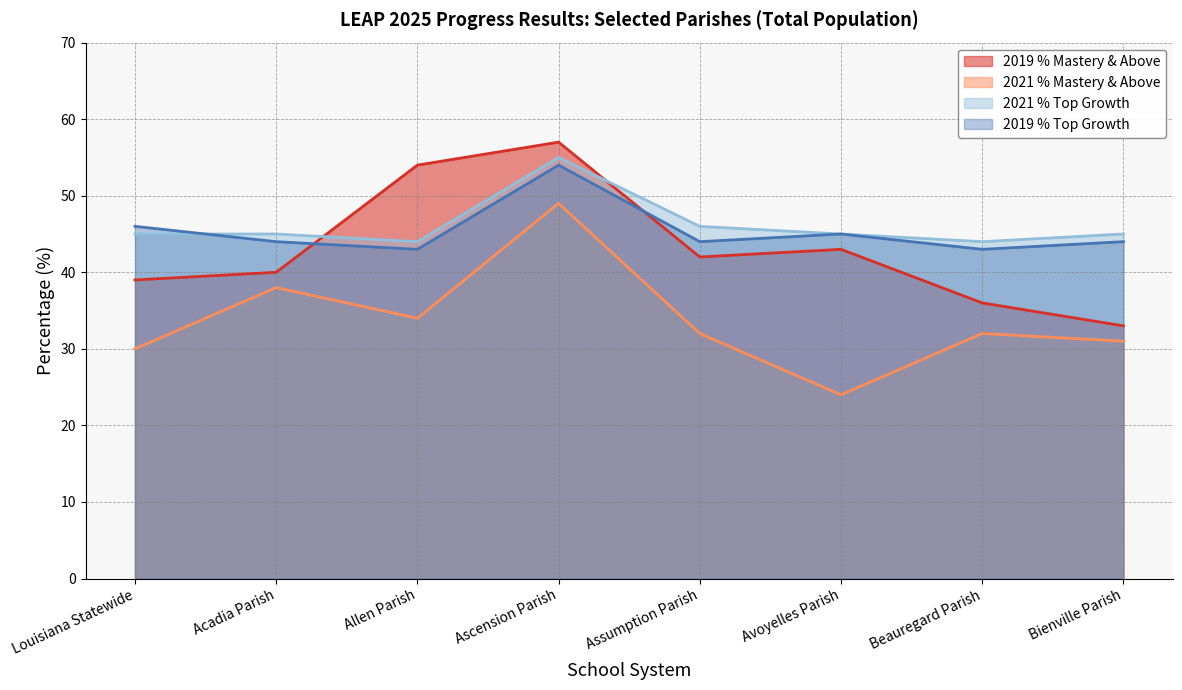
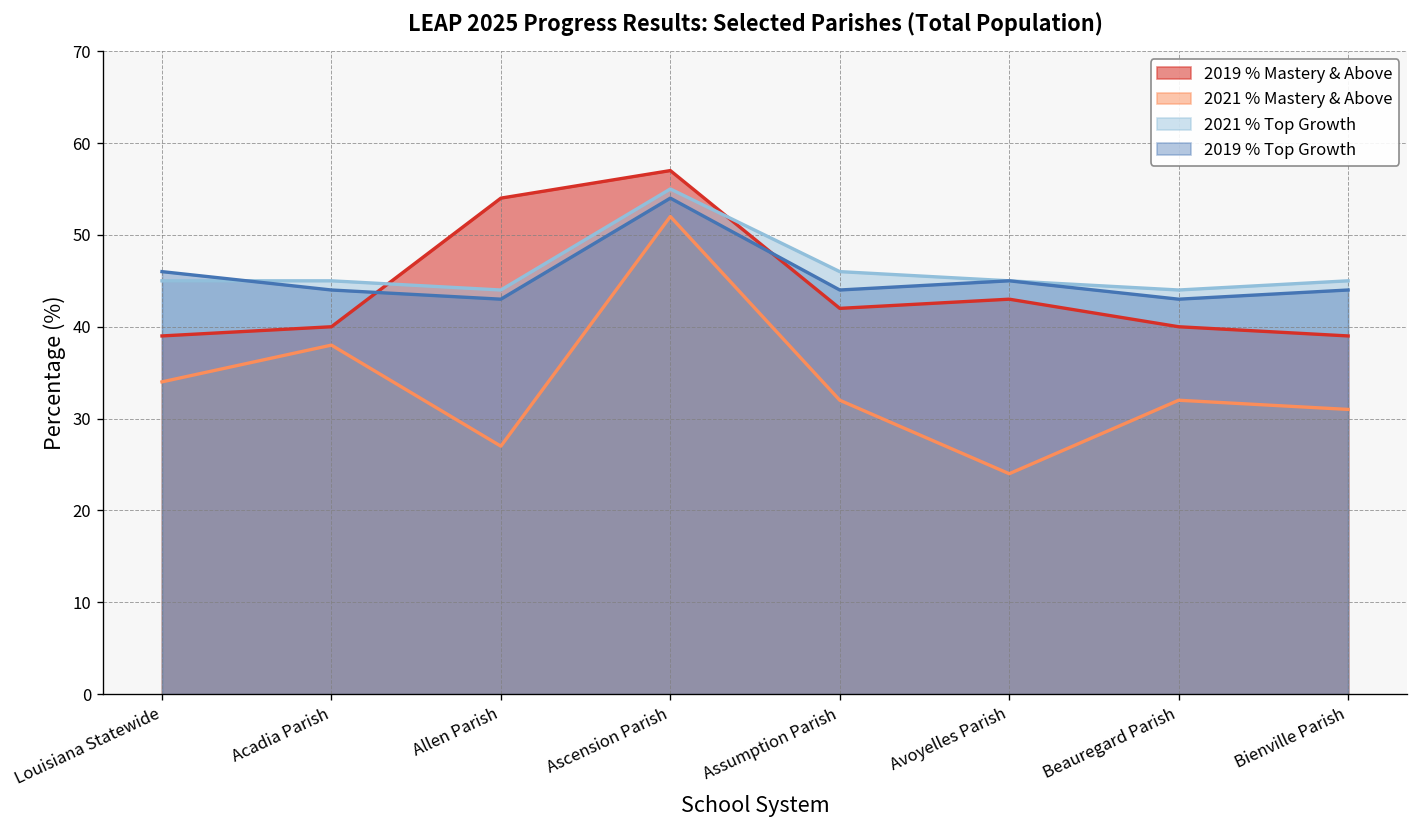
2021 % Mastery & Above, Louisiana Statewide: 30 -> 34
2021 % Mastery & Above, Allen Parish: 34 -> 27
2021 % Mastery & Above, Ascension Parish: 49 -> 52
2019 % Mastery & Above, Beauregard Parish: 36 -> 40
2019 % Mastery & Above, Bienville Parish: 33 -> 39
